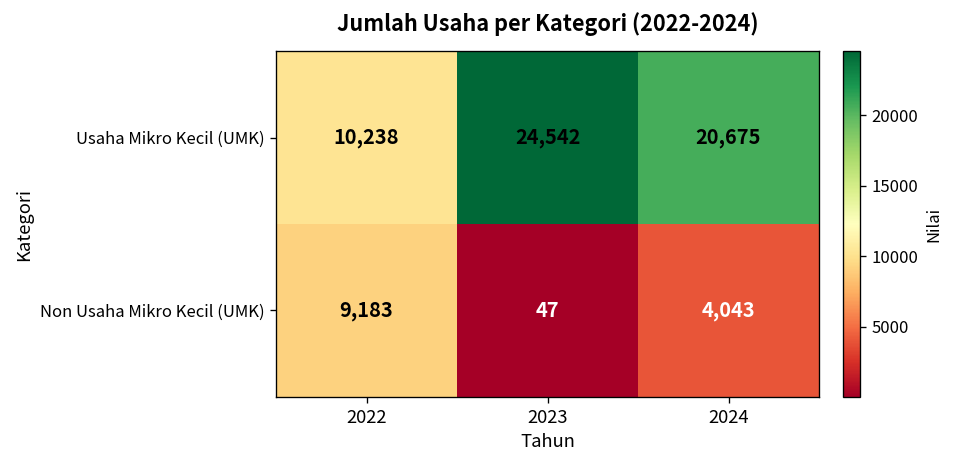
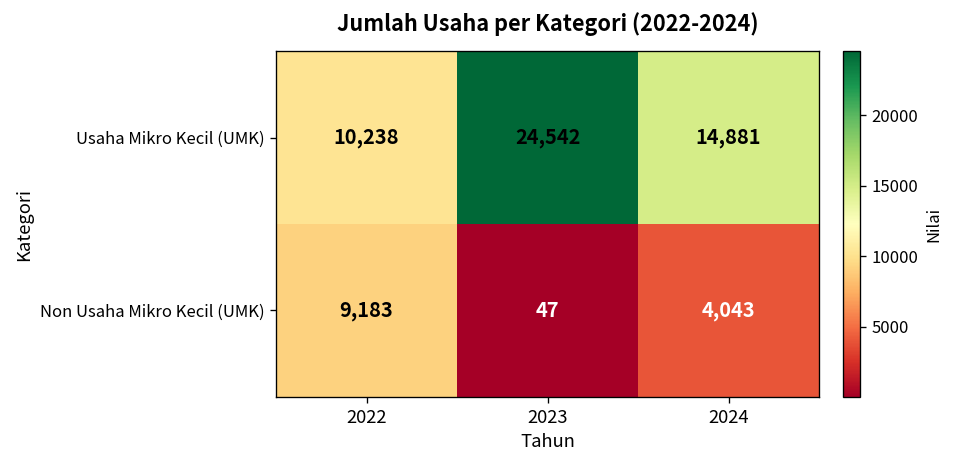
Usaha Mikro Kecil (UMK), 2024: 20,675 -> 14,881
